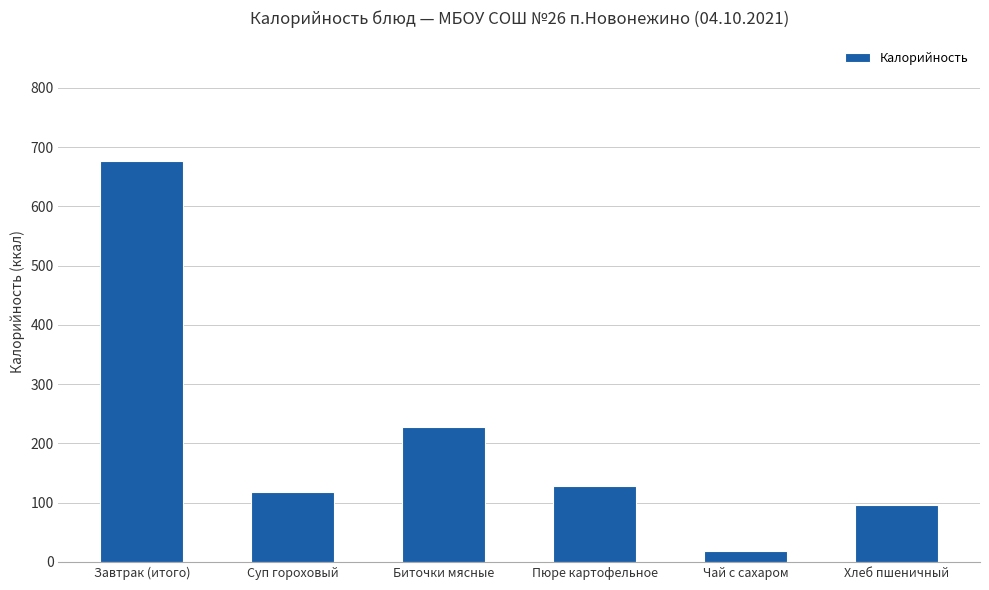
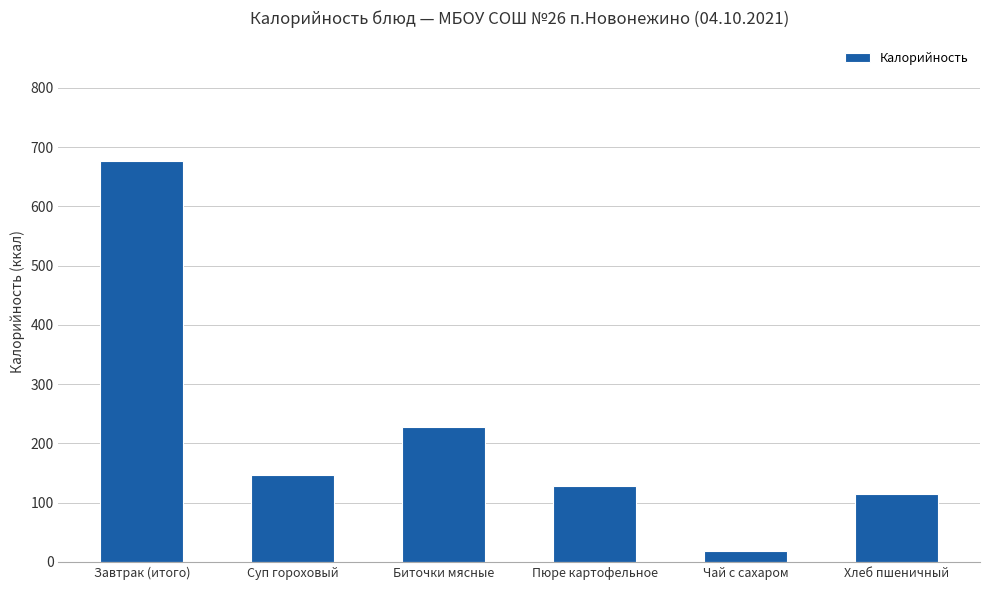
Суп гороховый: 120 -> 150
Хлеб пшеничный: 100 -> 110
